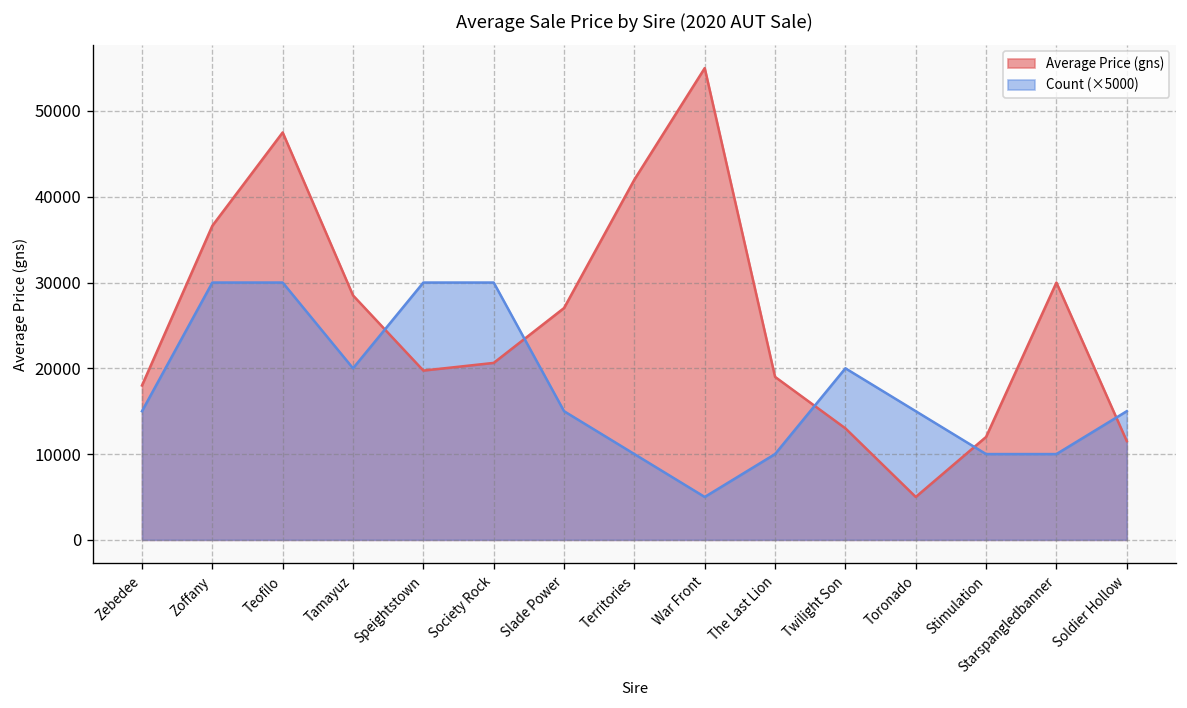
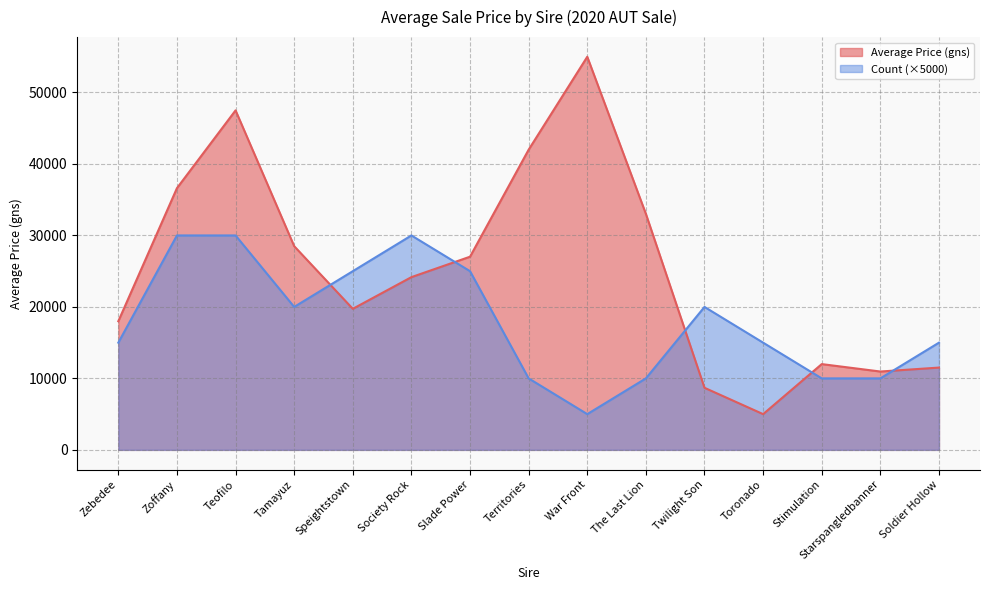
Count (×5000), Speightstown: 30000 -> 25000
Average Price (gns), Society Rock: 21000 -> 24000
Count (×5000), Slade Power: 15000 -> 25000
Average Price (gns), The Last Lion: 19000 -> 33000
Average Price (gns), Twilight Son: 13000 -> 9000
Average Price (gns), Starspangledbanner: 30000 -> 11000
